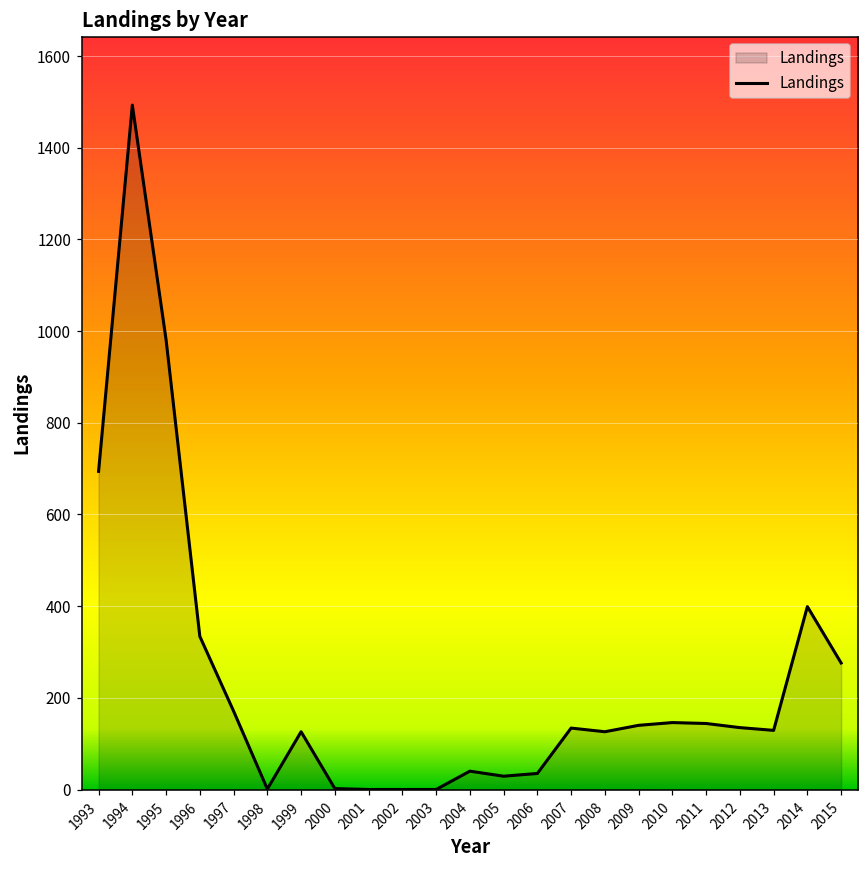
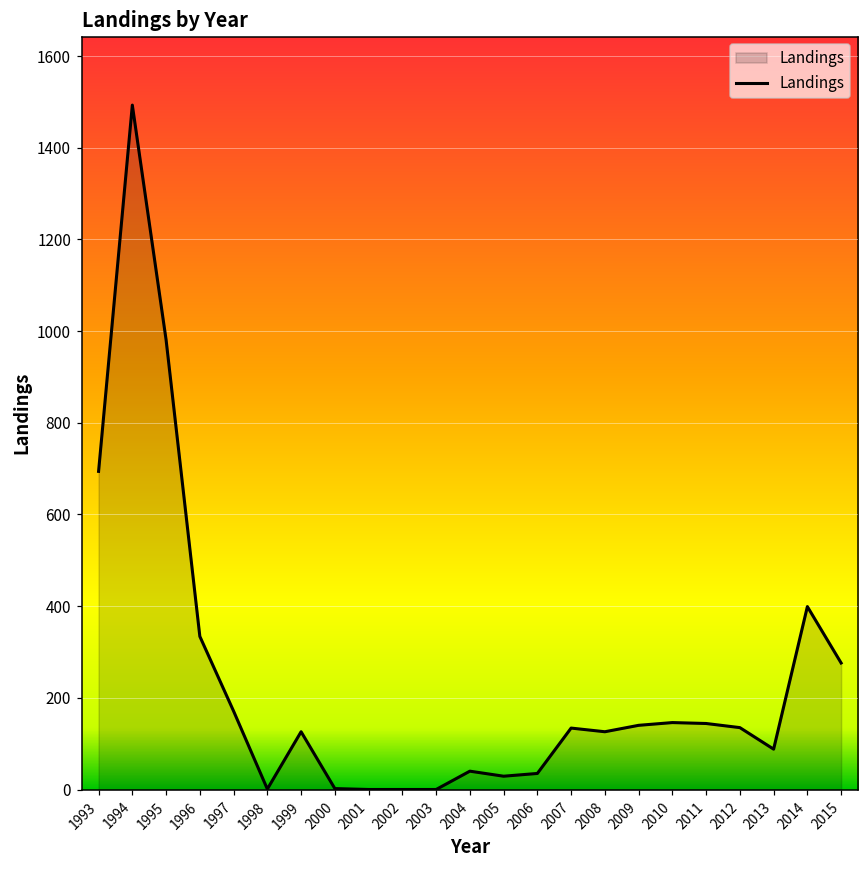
2013: 130 -> 90
